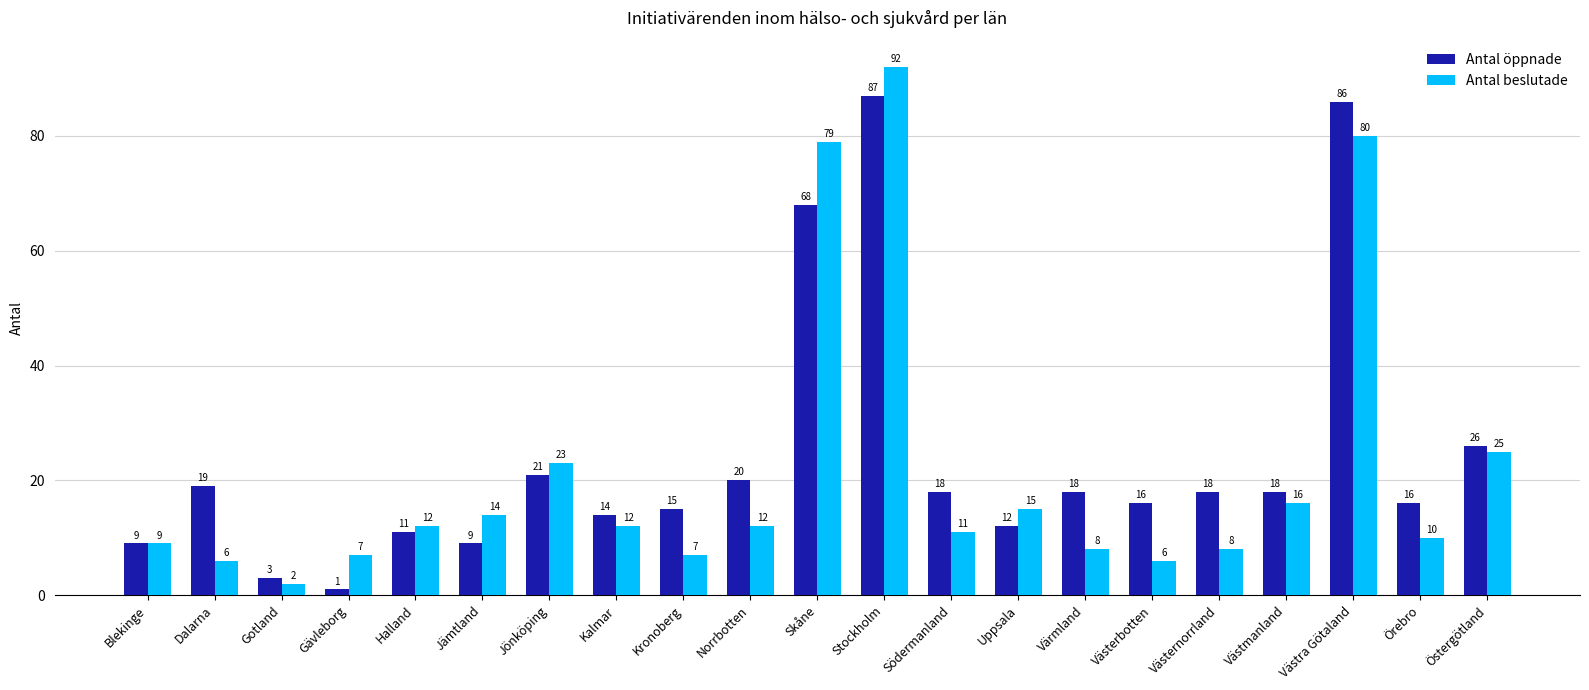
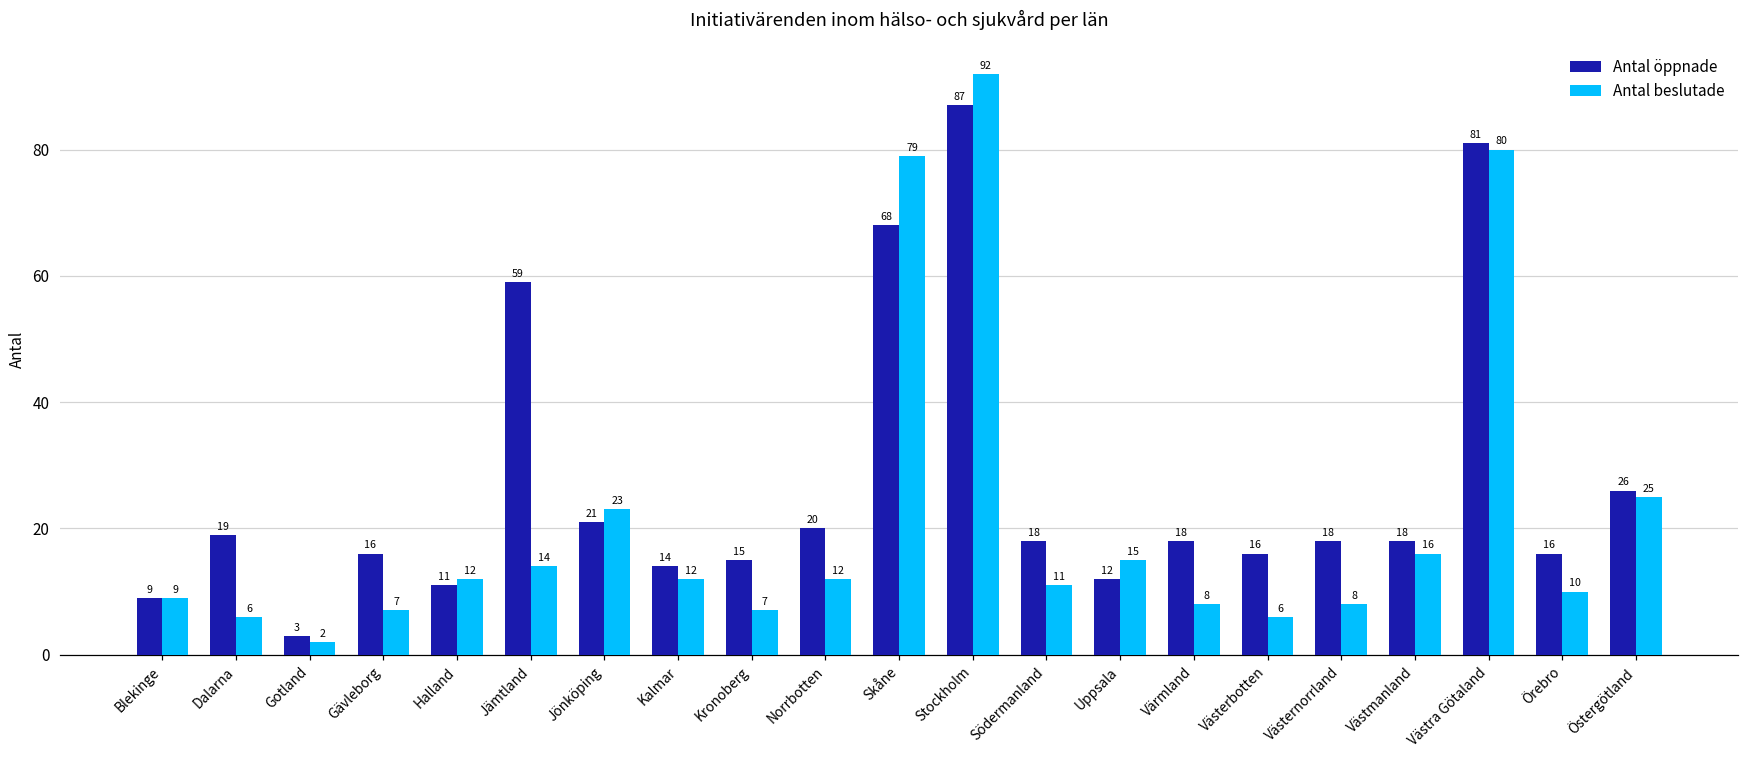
Antal öppnade, Gävleborg: 1 -> 16
Antal öppnade, Jämtland: 9 -> 59
Antal öppnade, Västra Götaland: 86 -> 81
